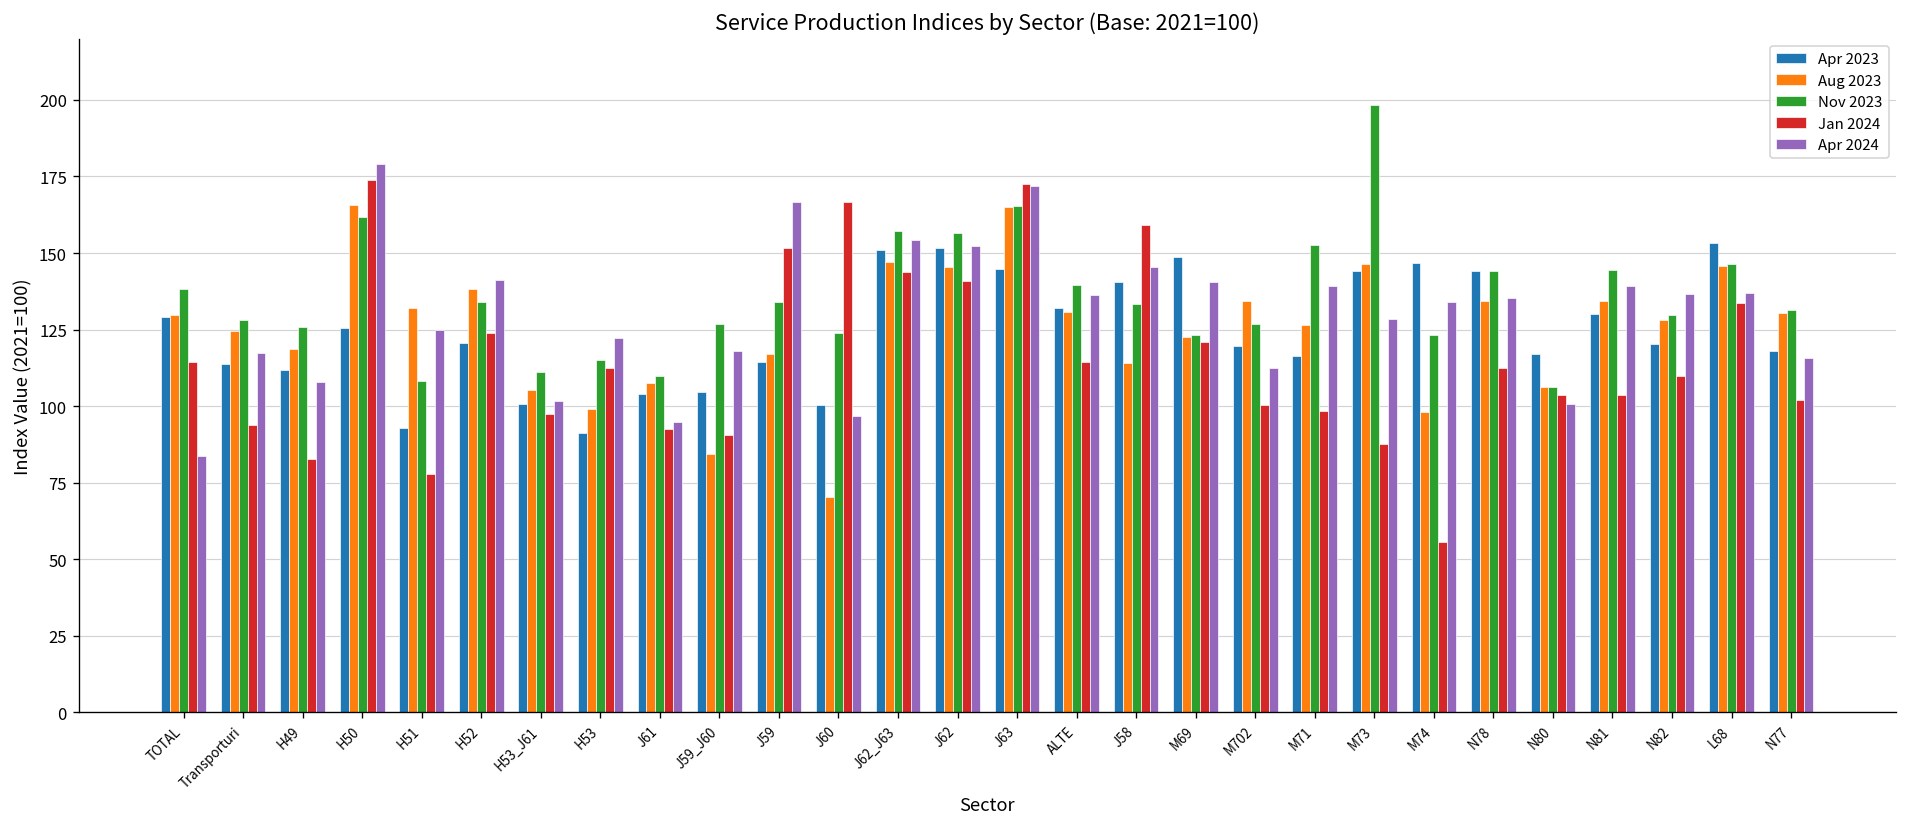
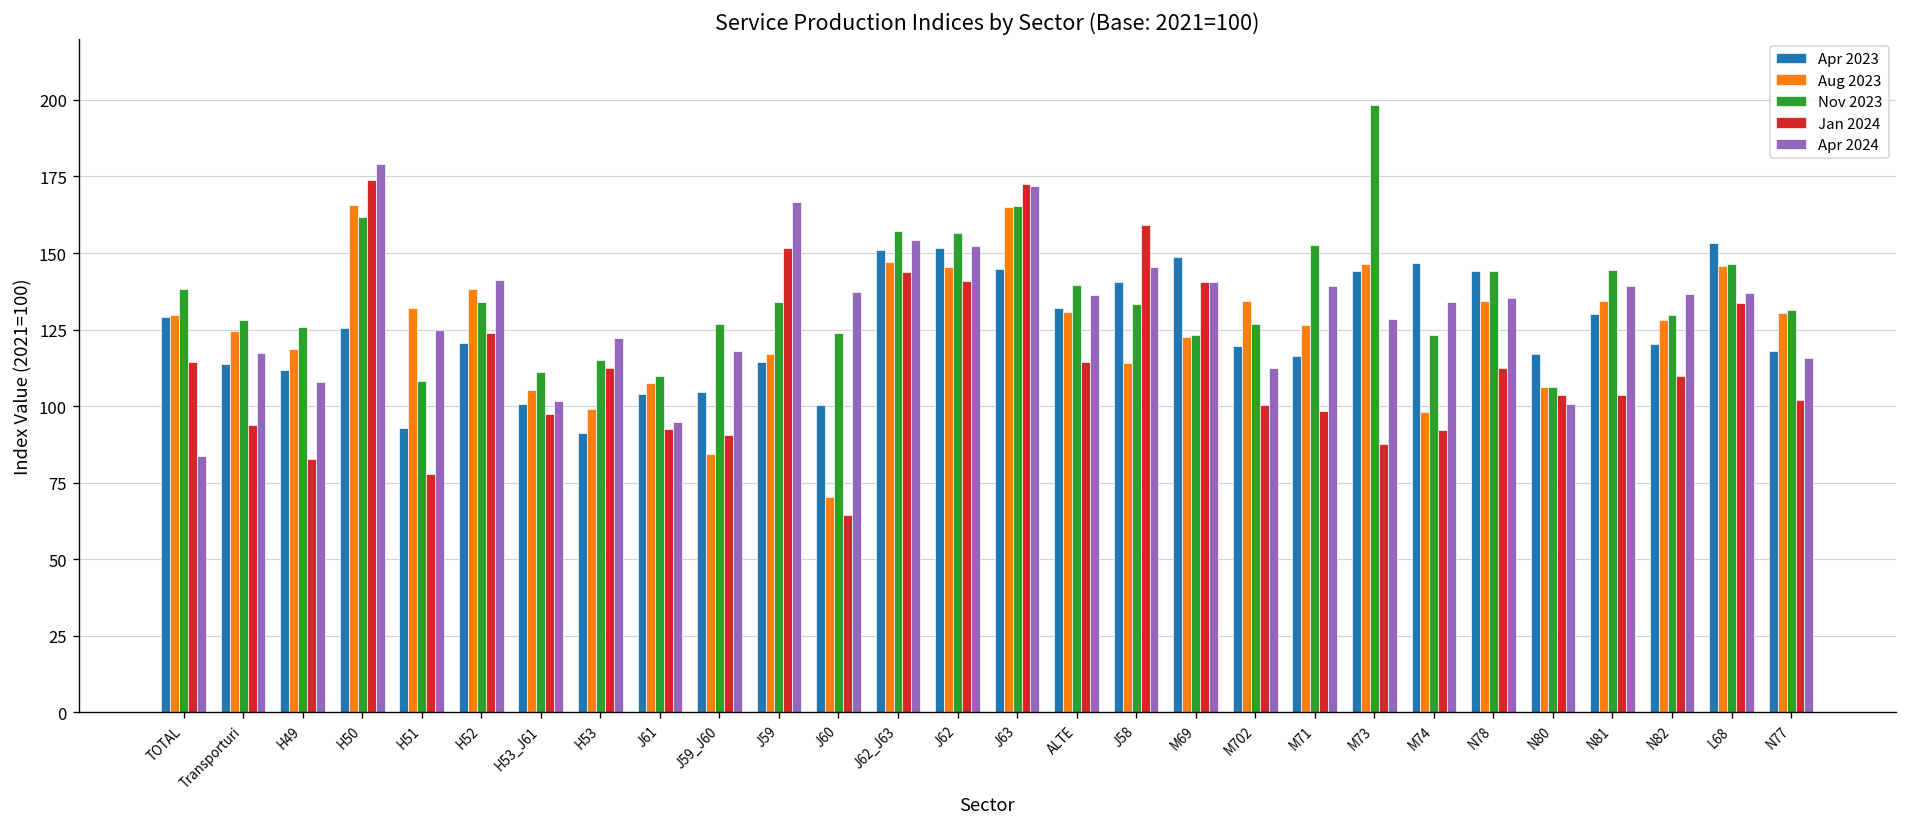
Jan 2024, J60: 167 -> 64
Apr 2024, J60: 97 -> 137
Jan 2024, M69: 121 -> 140
Jan 2024, M74: 56 -> 92
